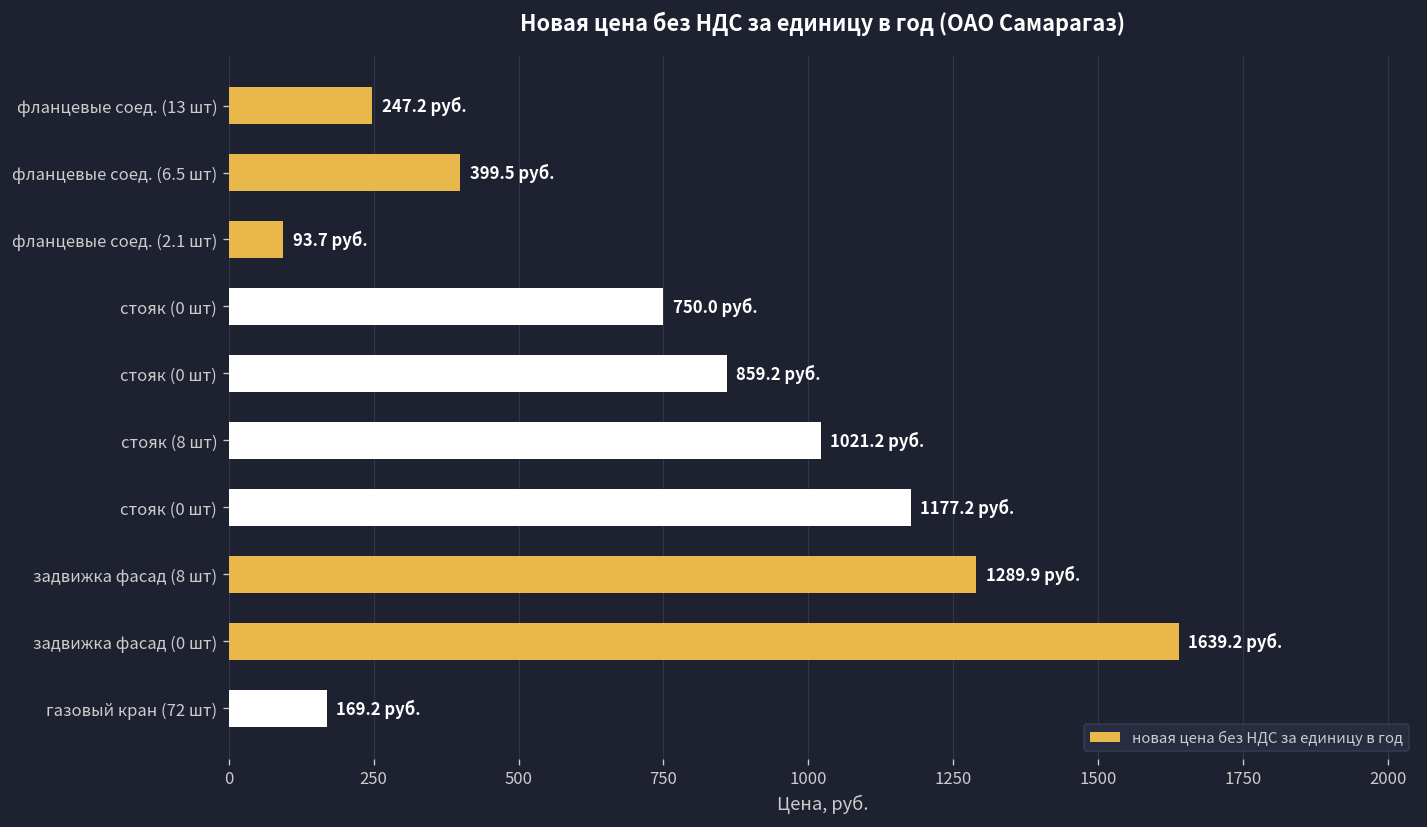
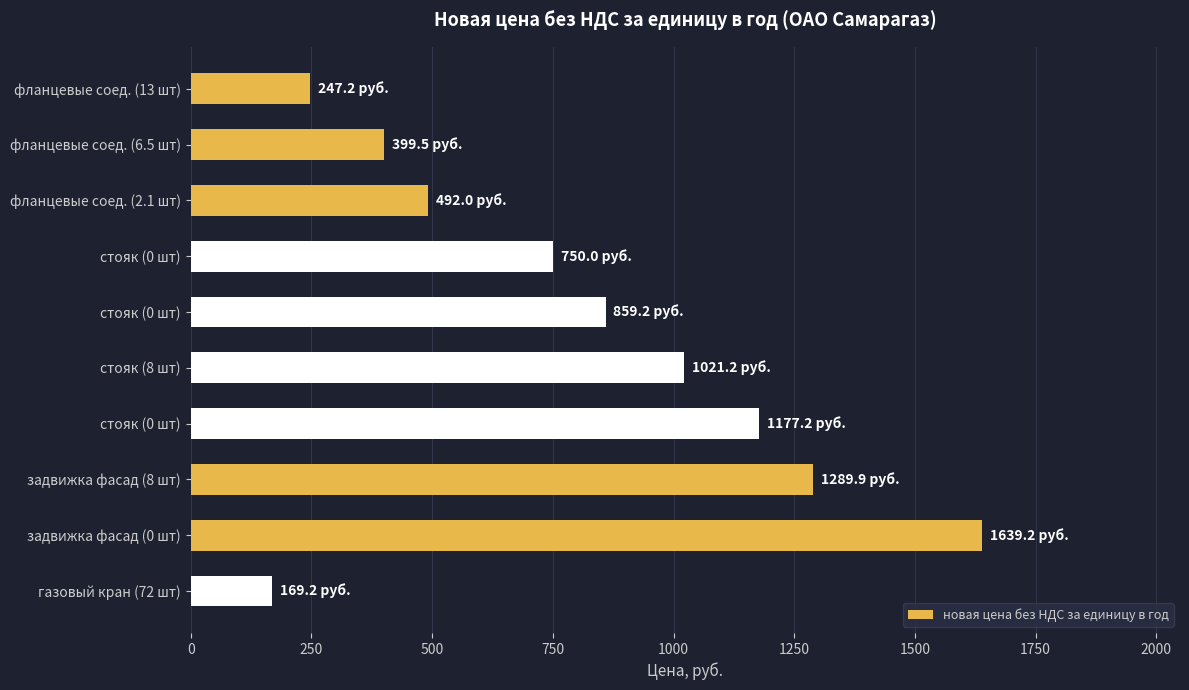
фланцевые соед. (2.1 шт): 93.7 -> 492.0
